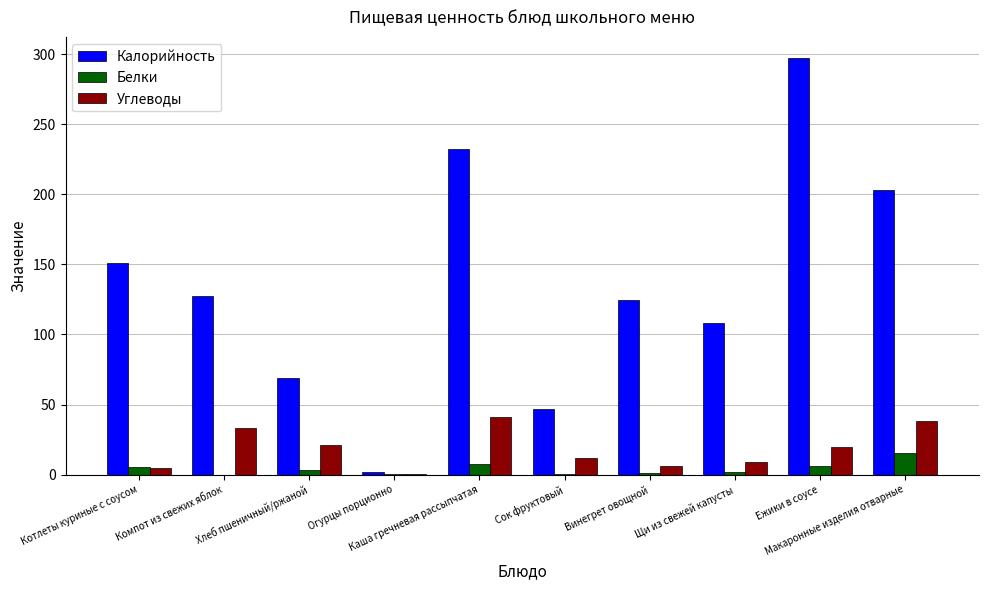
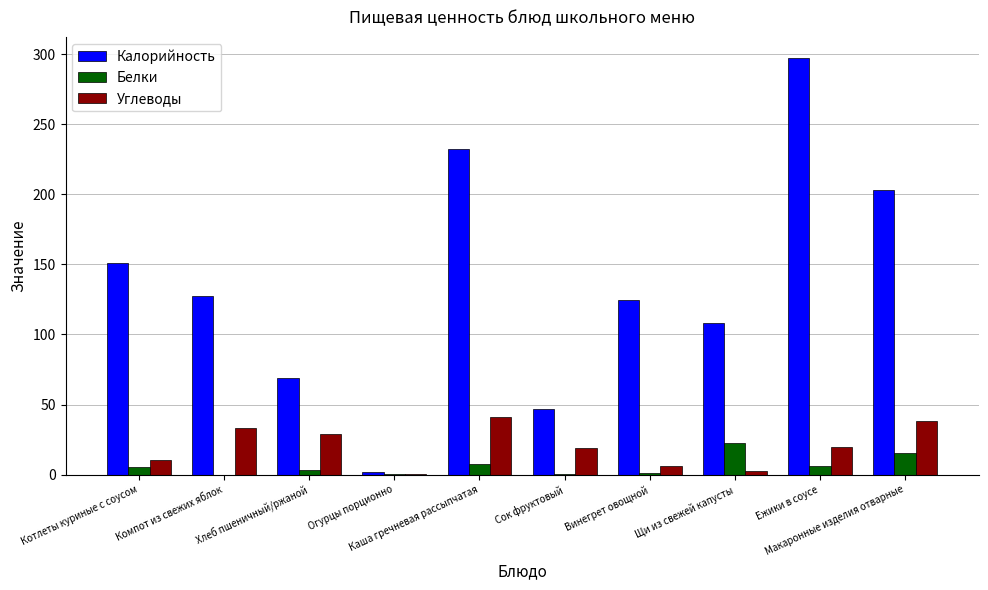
Углеводы, Котлеты куриные с соусом: 5 -> 11
Углеводы, Хлеб пшеничный/ржаной: 21 -> 29
Углеводы, Сок фруктовый: 12 -> 19
Белки, Щи из свежей капусты: 2 -> 23
Углеводы, Щи из свежей капусты: 9 -> 3
